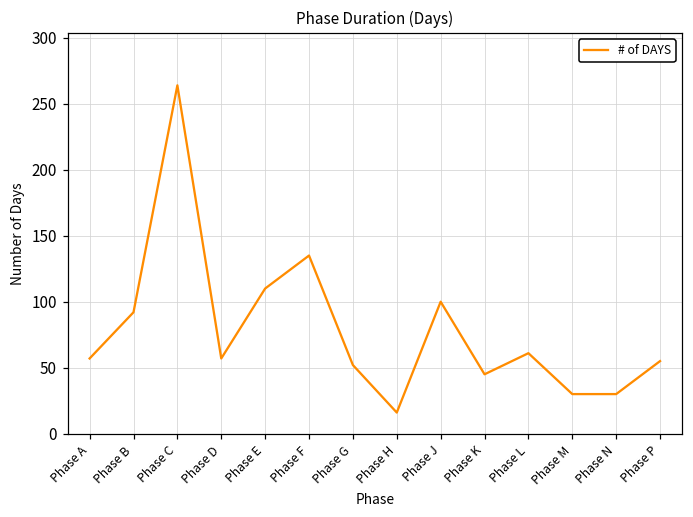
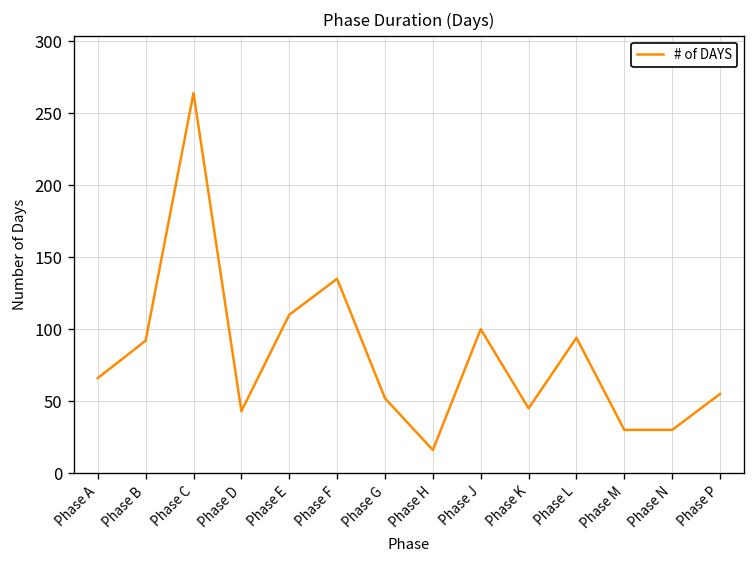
Phase A: 57 -> 66
Phase D: 57 -> 43
Phase L: 61 -> 94
